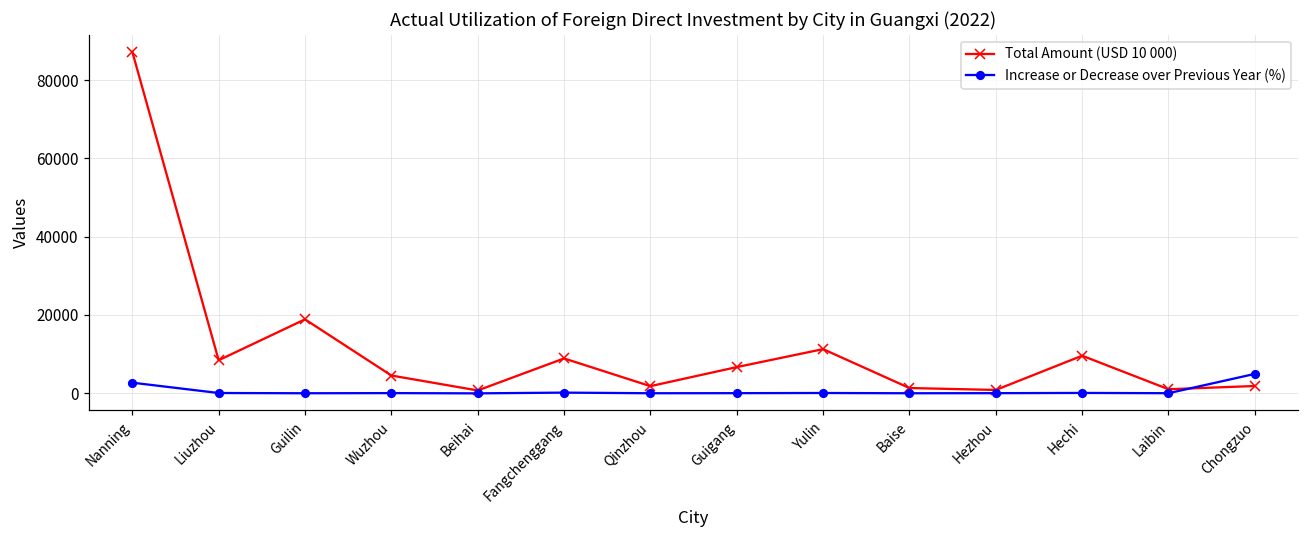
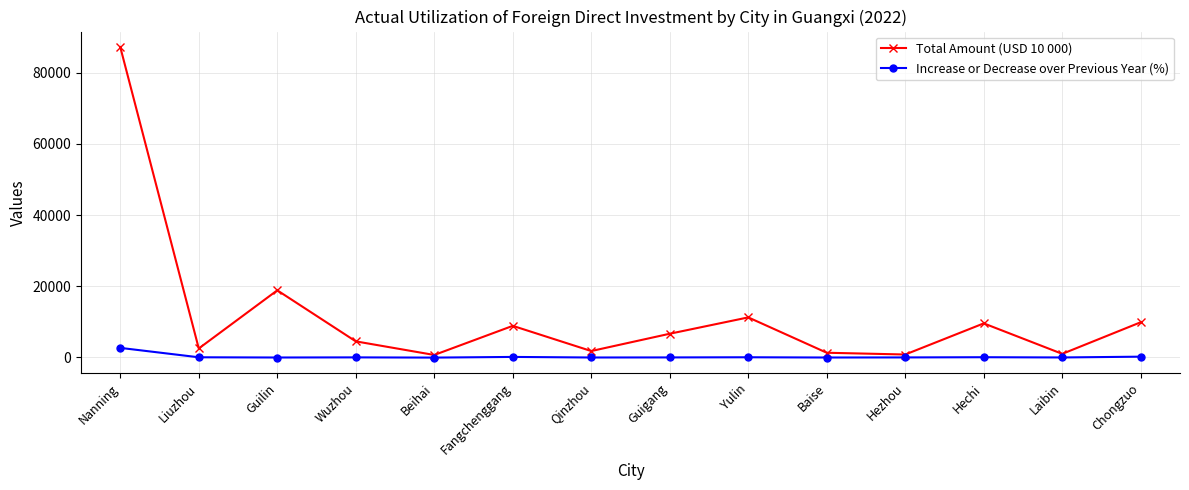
Total Amount (USD 10 000), Liuzhou: 8000 -> 2000
Total Amount (USD 10 000), Chongzuo: 2000 -> 10000
Increase or Decrease over Previous Year (%), Chongzuo: 5000 -> 0
